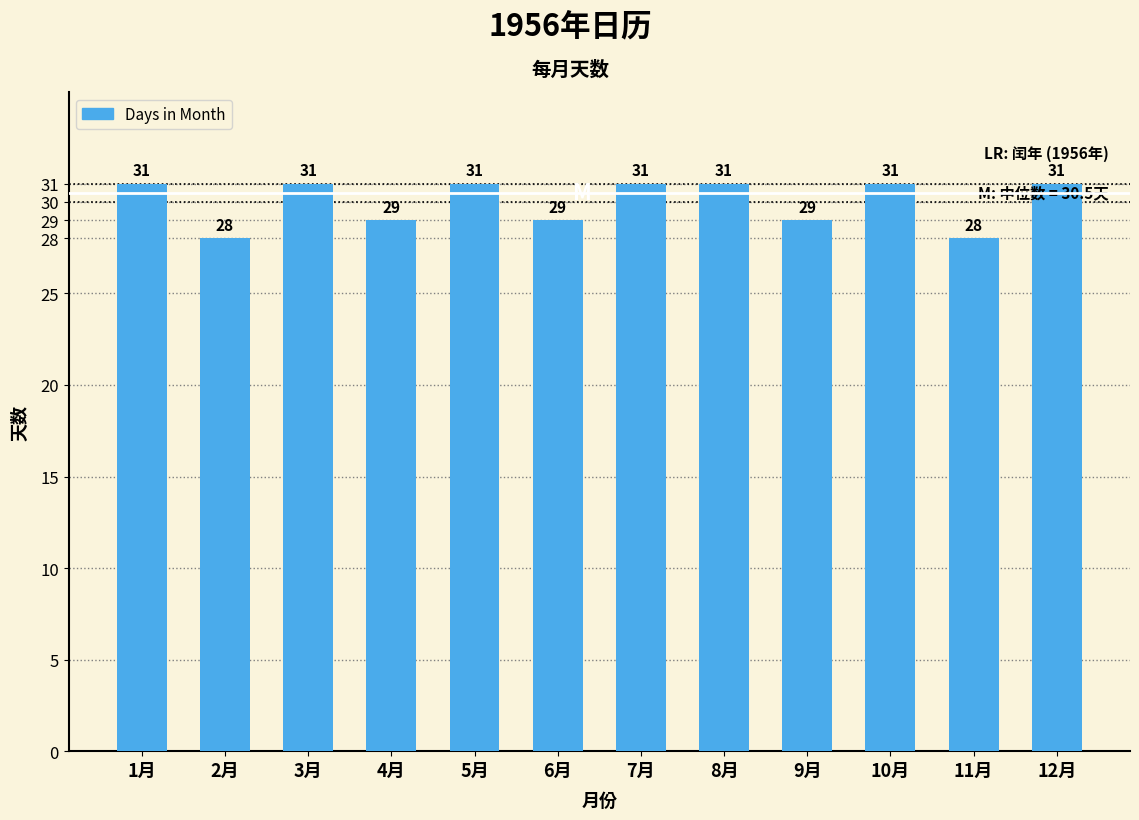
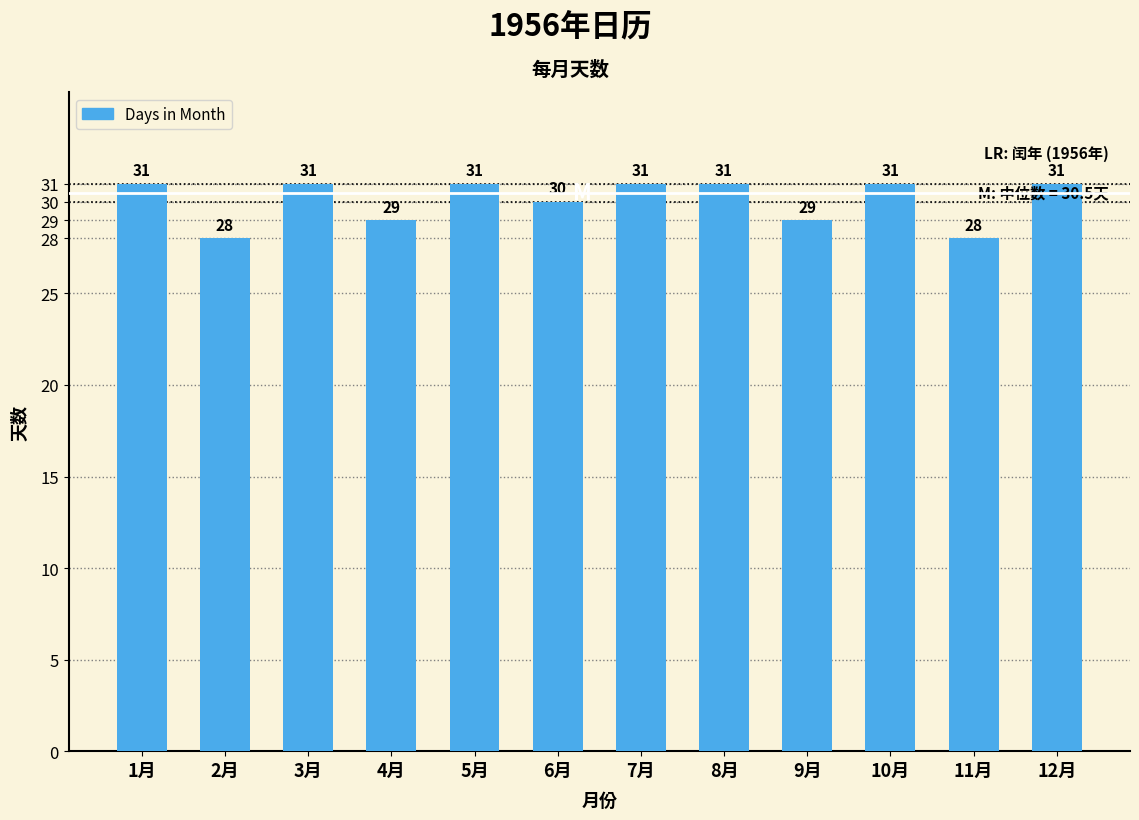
6月: 29 -> 30
